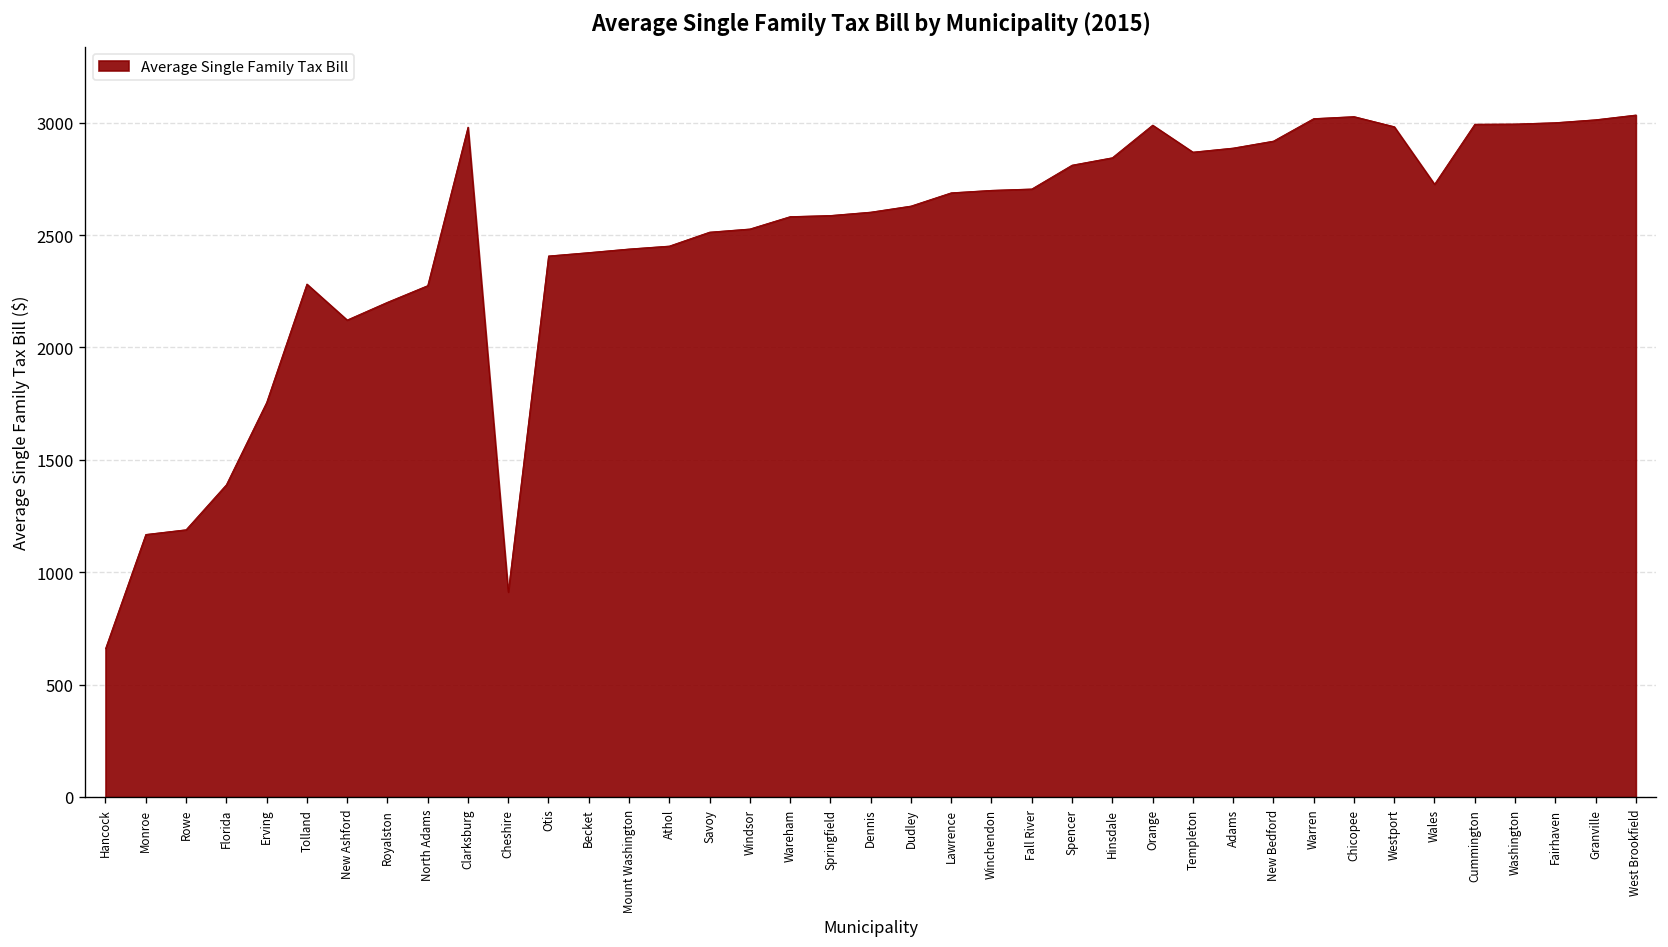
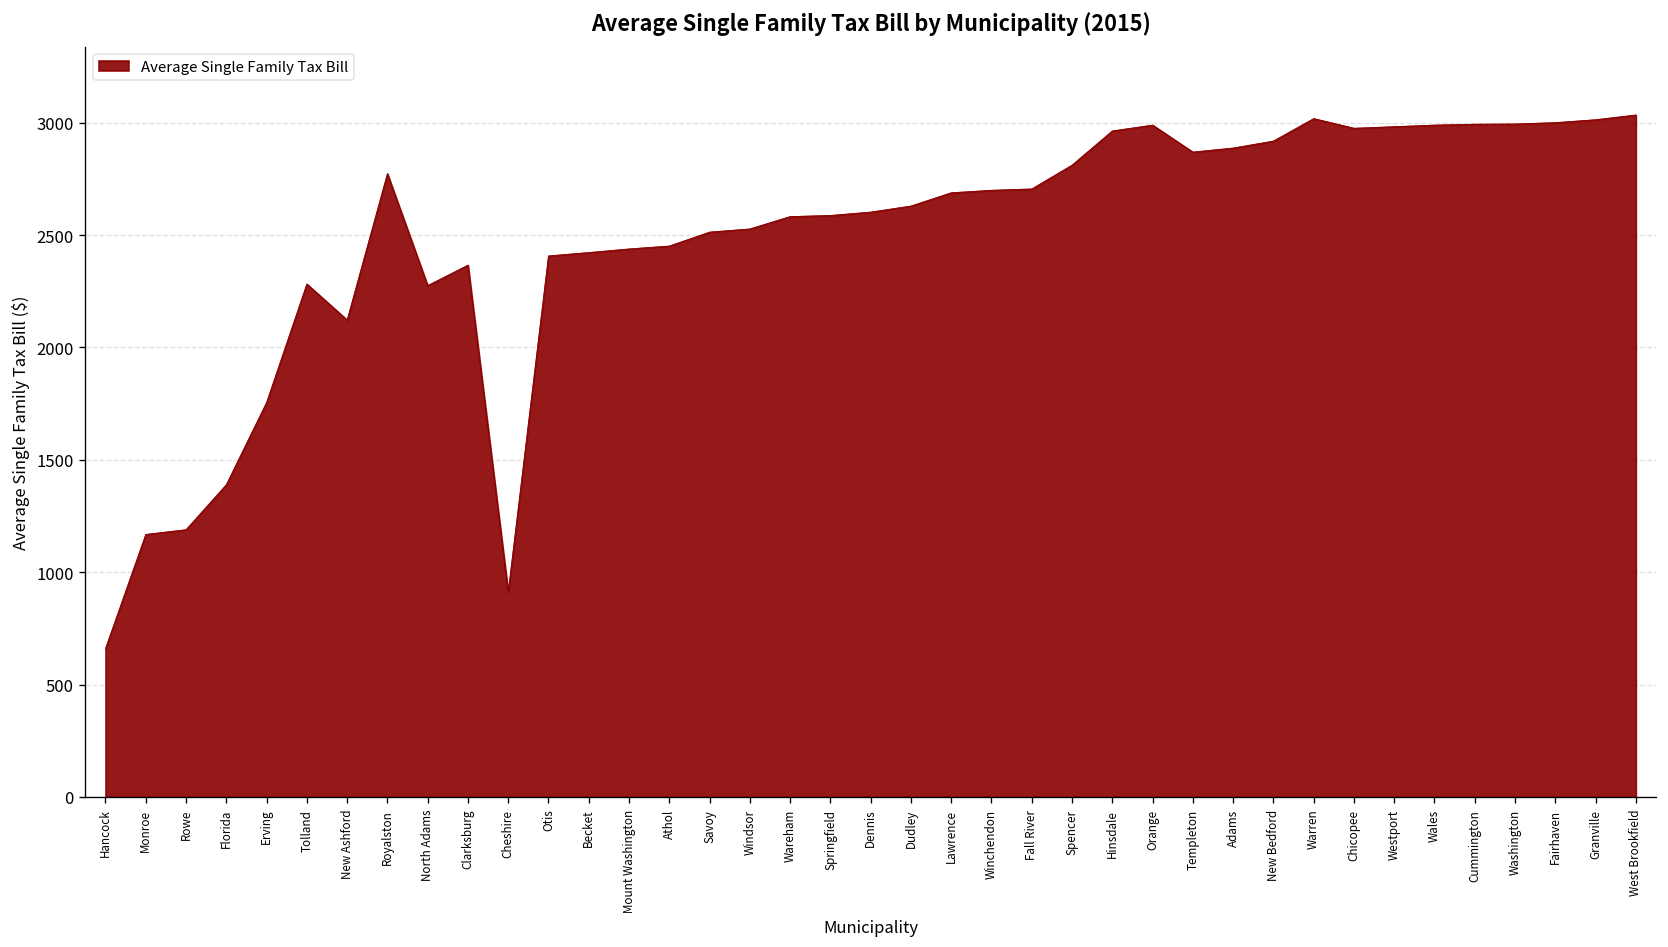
Royalston: 2200 -> 2770
Clarksburg: 2980 -> 2370
Hinsdale: 2840 -> 2960
Chicopee: 3030 -> 2980
Wales: 2730 -> 2990
